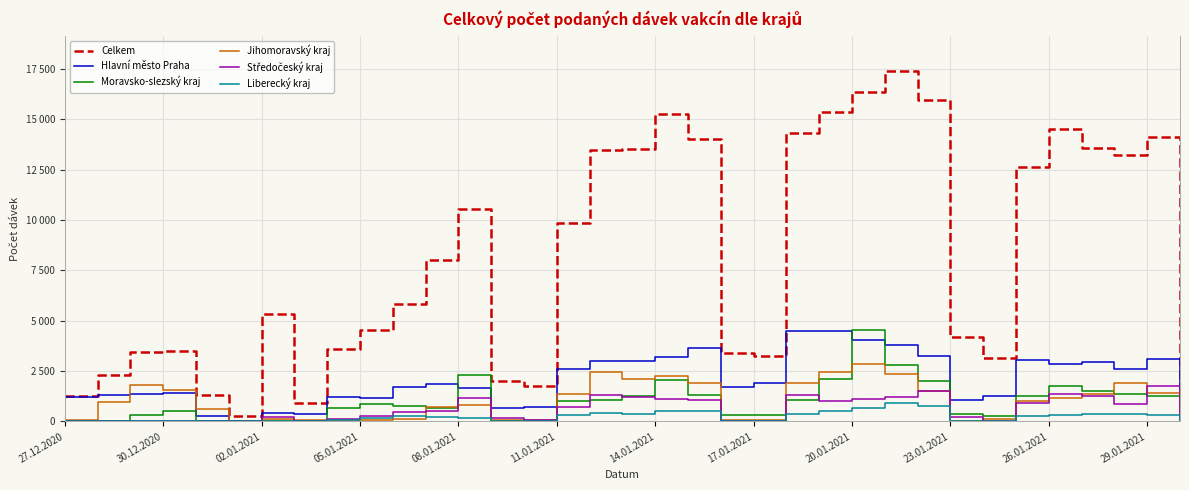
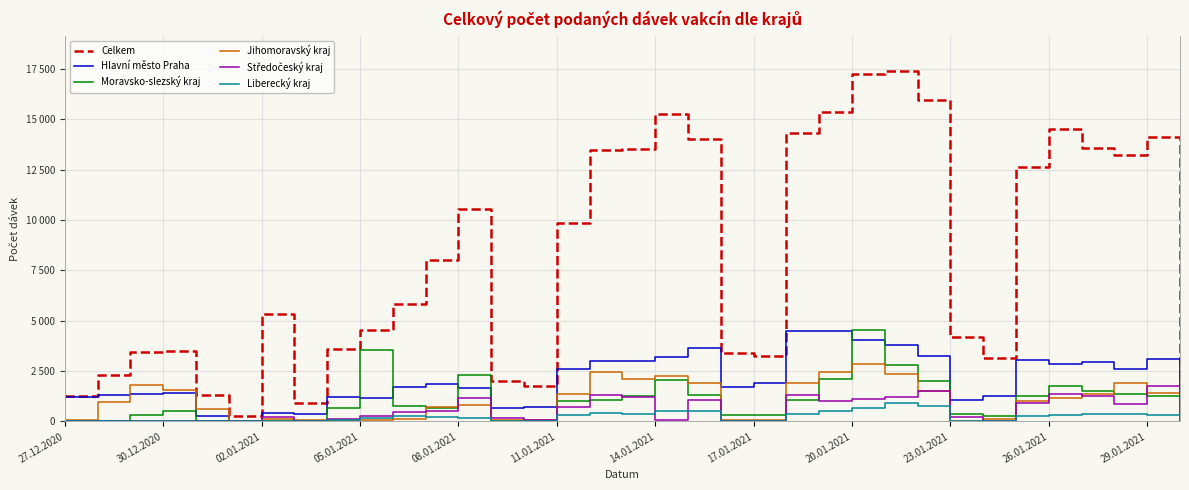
Moravsko-slezský kraj, 05.01.2021: 900 -> 3600
Středočeský kraj, 14.01.2021: 1100 -> 100
Celkem, 20.01.2021: 16400 -> 17300
